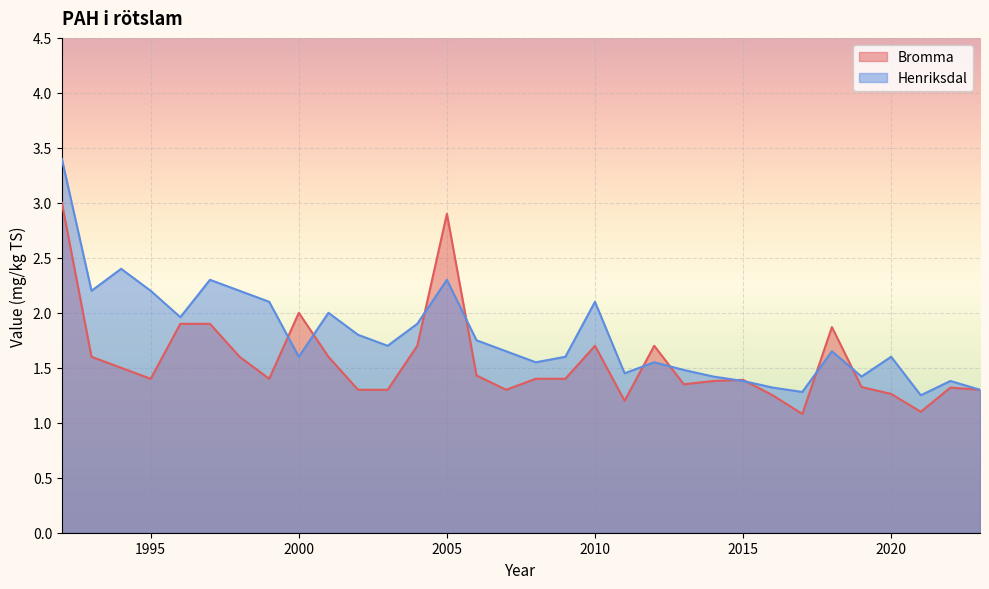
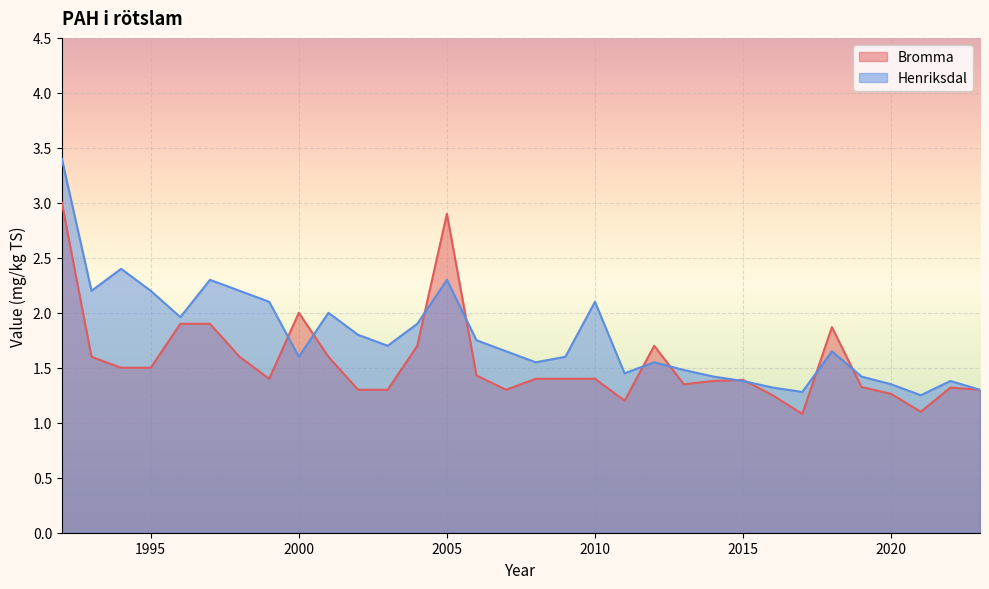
Bromma, 1995: 1.4 -> 1.5
Bromma, 2010: 1.7 -> 1.4
Henriksdal, 2020: 1.60 -> 1.35
